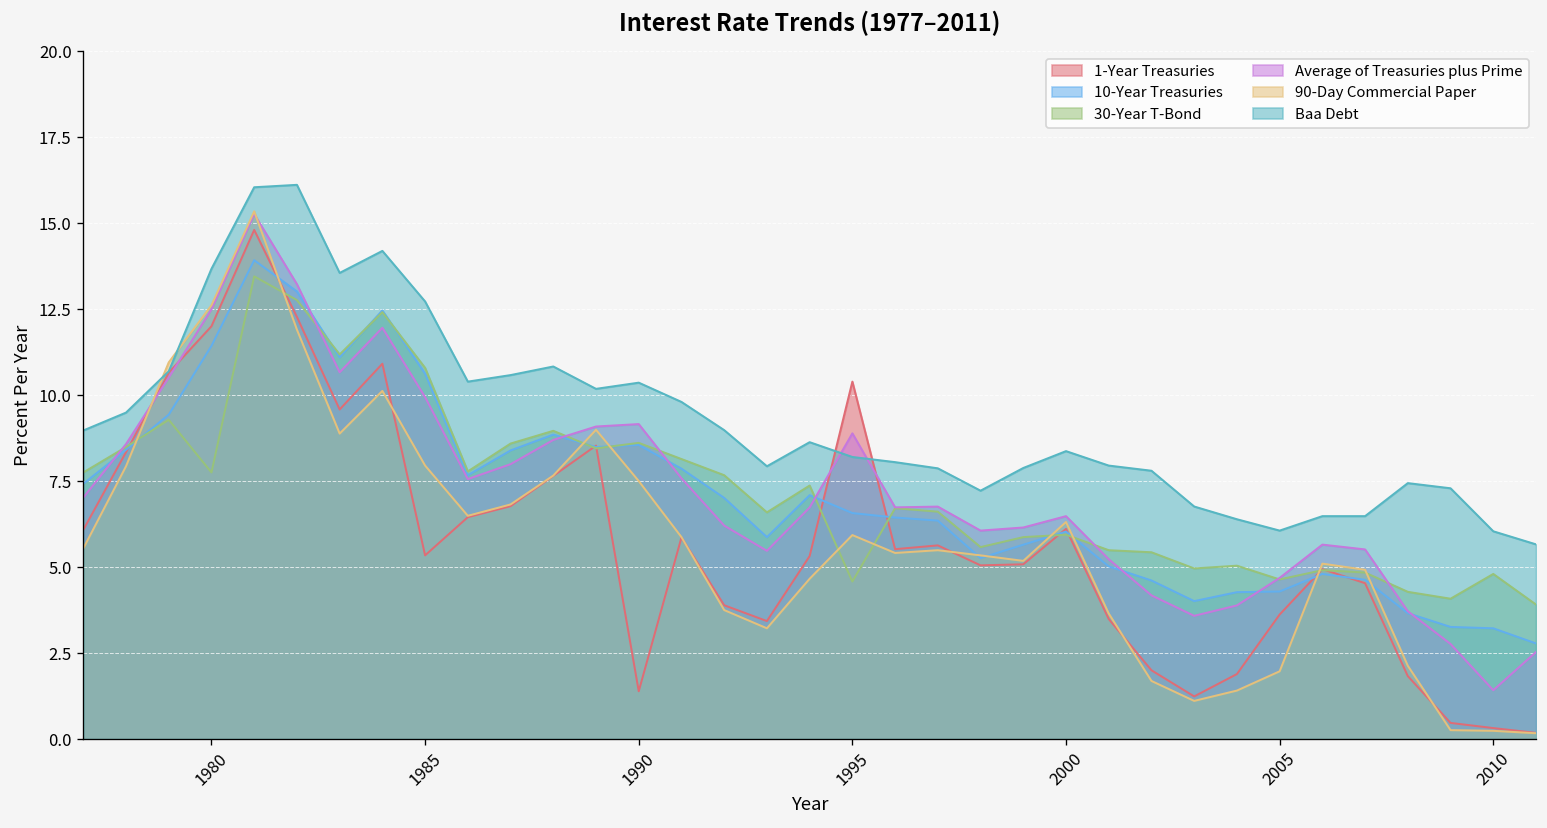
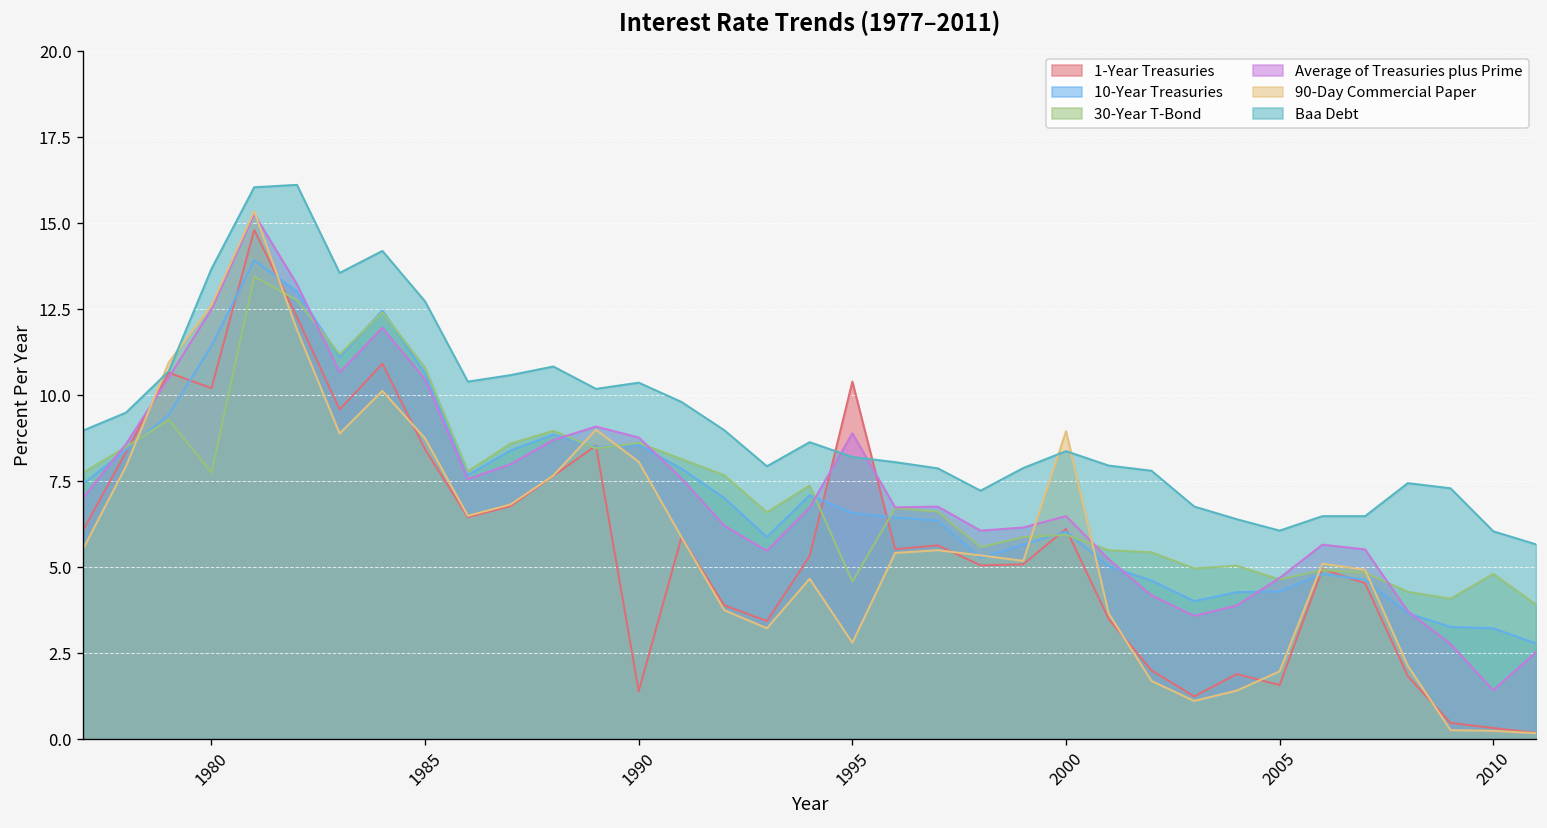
1-Year Treasuries, 1980: 12.0 -> 10.2
1-Year Treasuries, 1985: 5.3 -> 8.4
Average of Treasuries plus Prime, 1985: 9.9 -> 10.5
90-Day Commercial Paper, 1985: 8.0 -> 8.7
Average of Treasuries plus Prime, 1990: 9.2 -> 8.8
90-Day Commercial Paper, 1990: 7.5 -> 8.1
90-Day Commercial Paper, 1995: 5.9 -> 2.8
90-Day Commercial Paper, 2000: 6.3 -> 9.0
1-Year Treasuries, 2005: 3.6 -> 1.6
